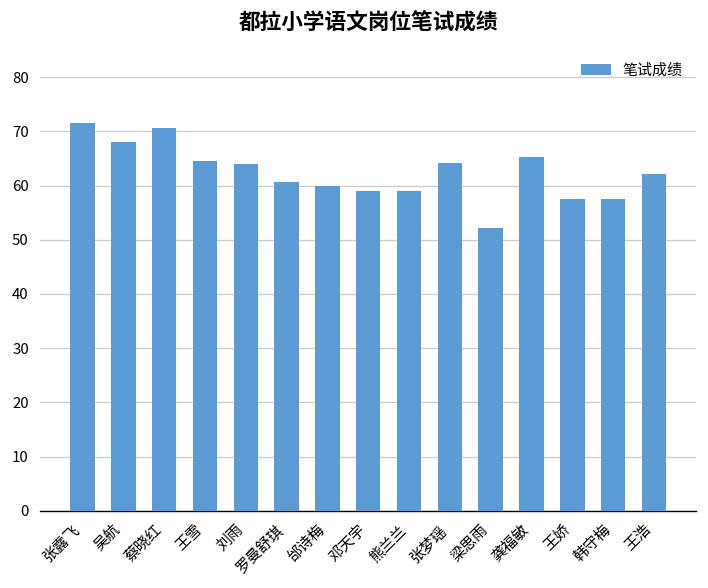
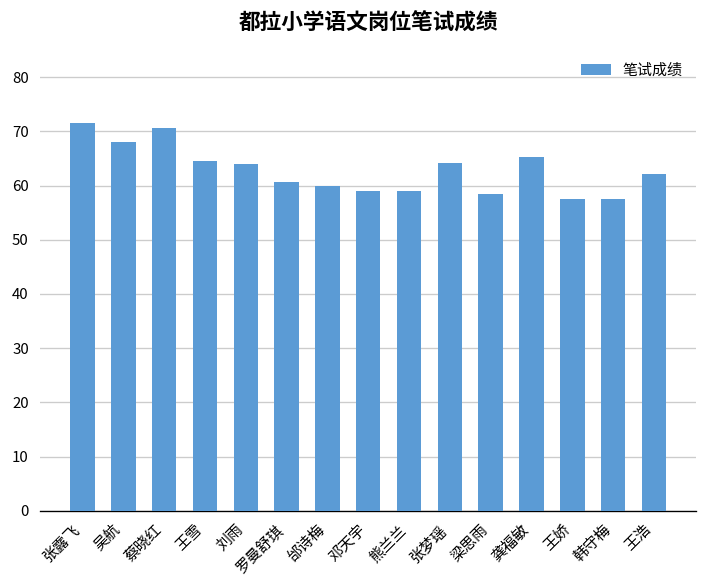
梁思雨: 52 -> 59
